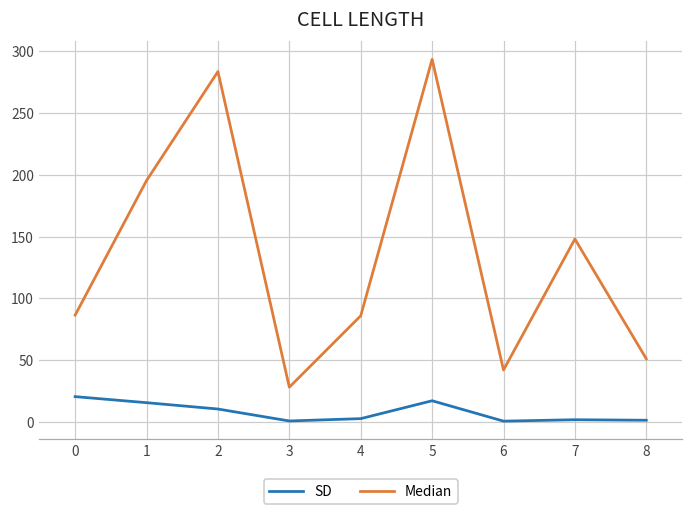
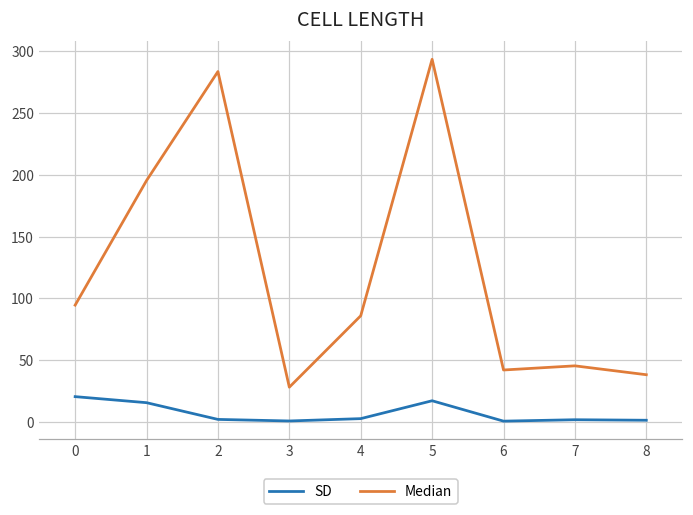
Median, 0: 86 -> 94
SD, 2: 10 -> 2
Median, 7: 148 -> 45
Median, 8: 51 -> 38
